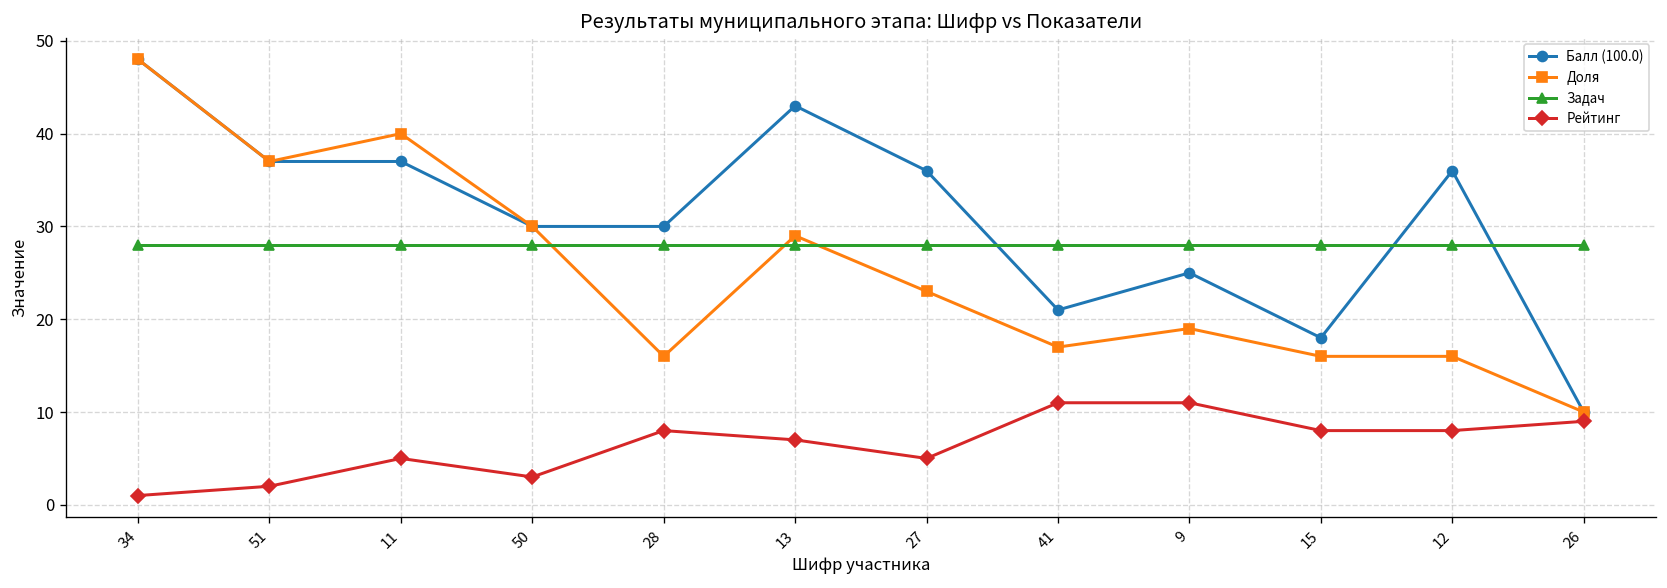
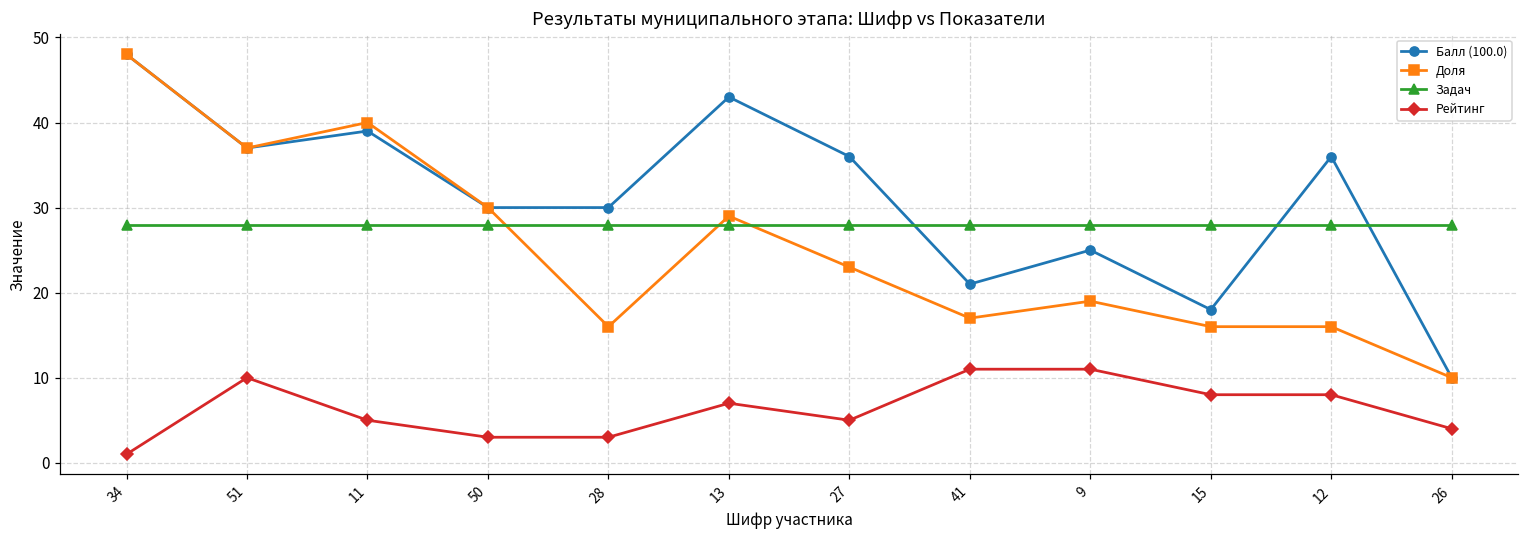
Рейтинг, 51: 2 -> 10
Балл (100.0), 11: 37 -> 39
Рейтинг, 28: 8 -> 3
Рейтинг, 26: 9 -> 4
